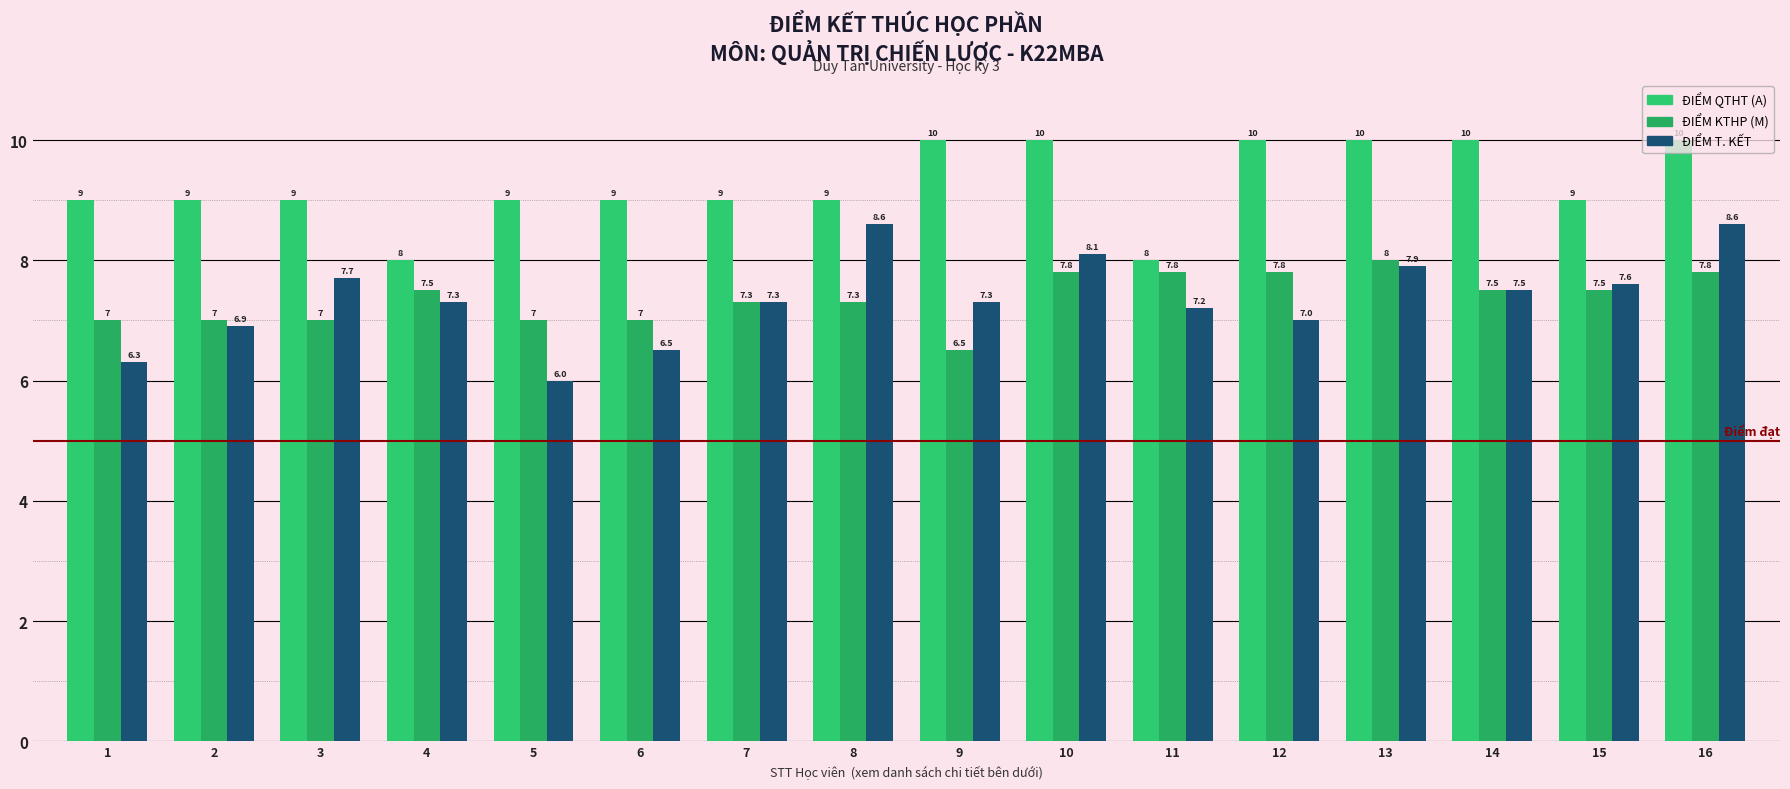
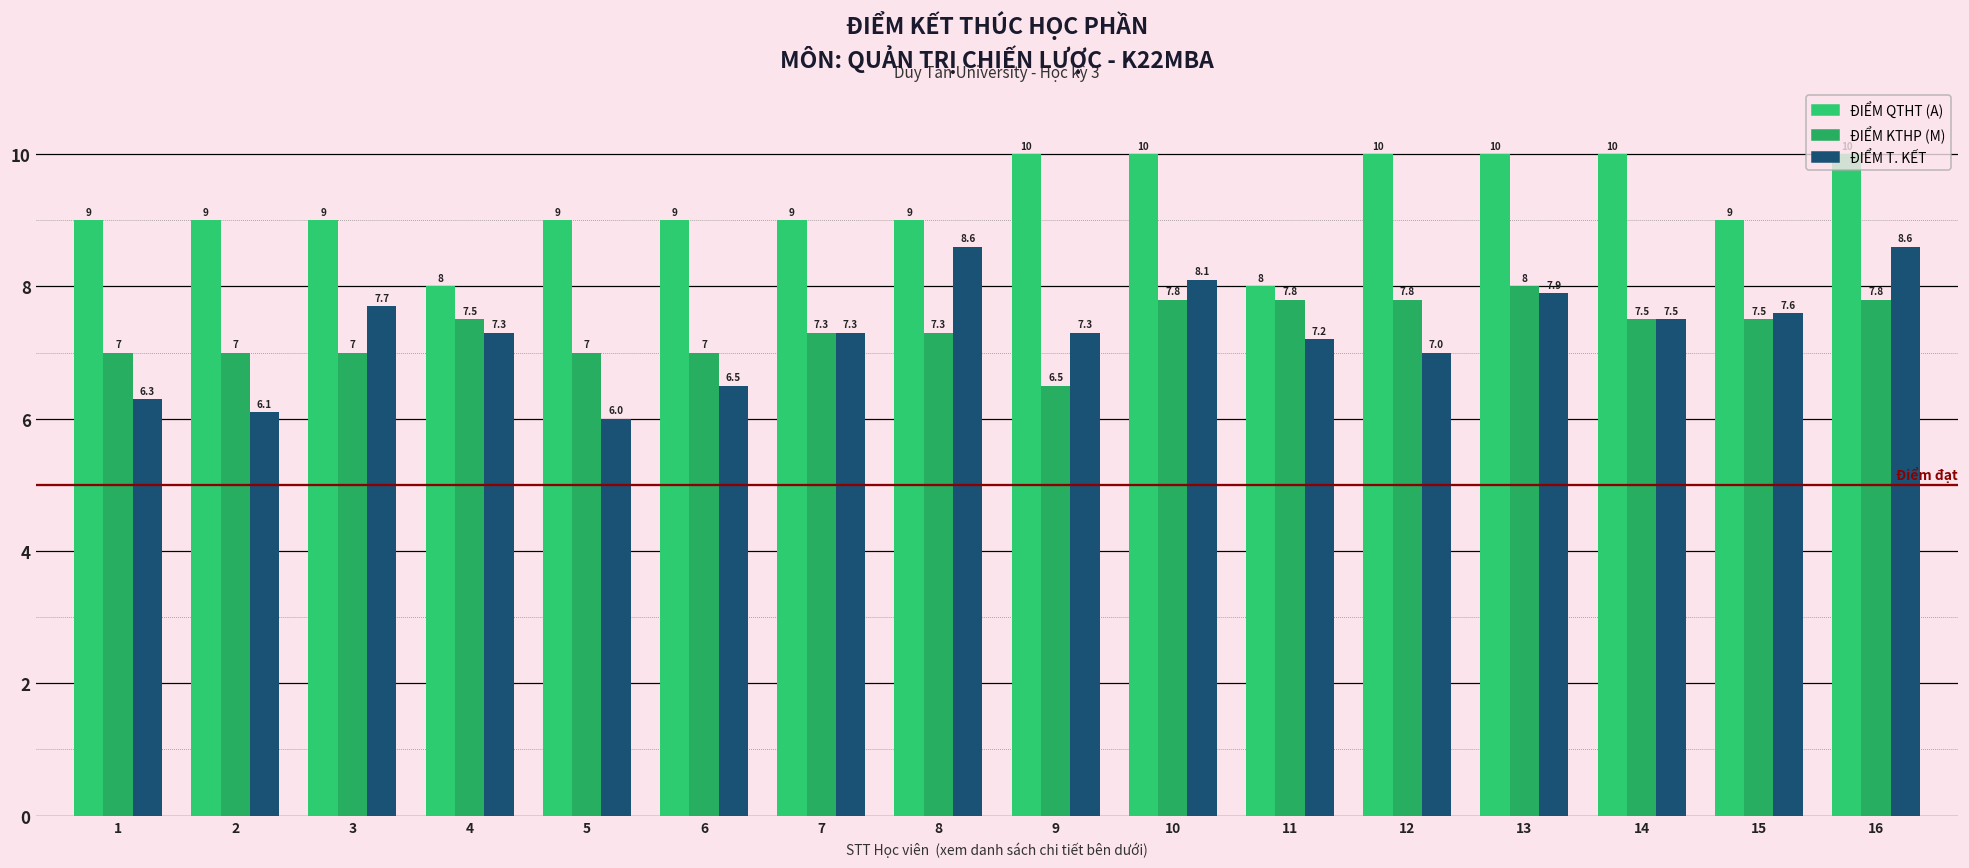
ĐIỂM T. KẾT, 2: 6.9 -> 6.1
